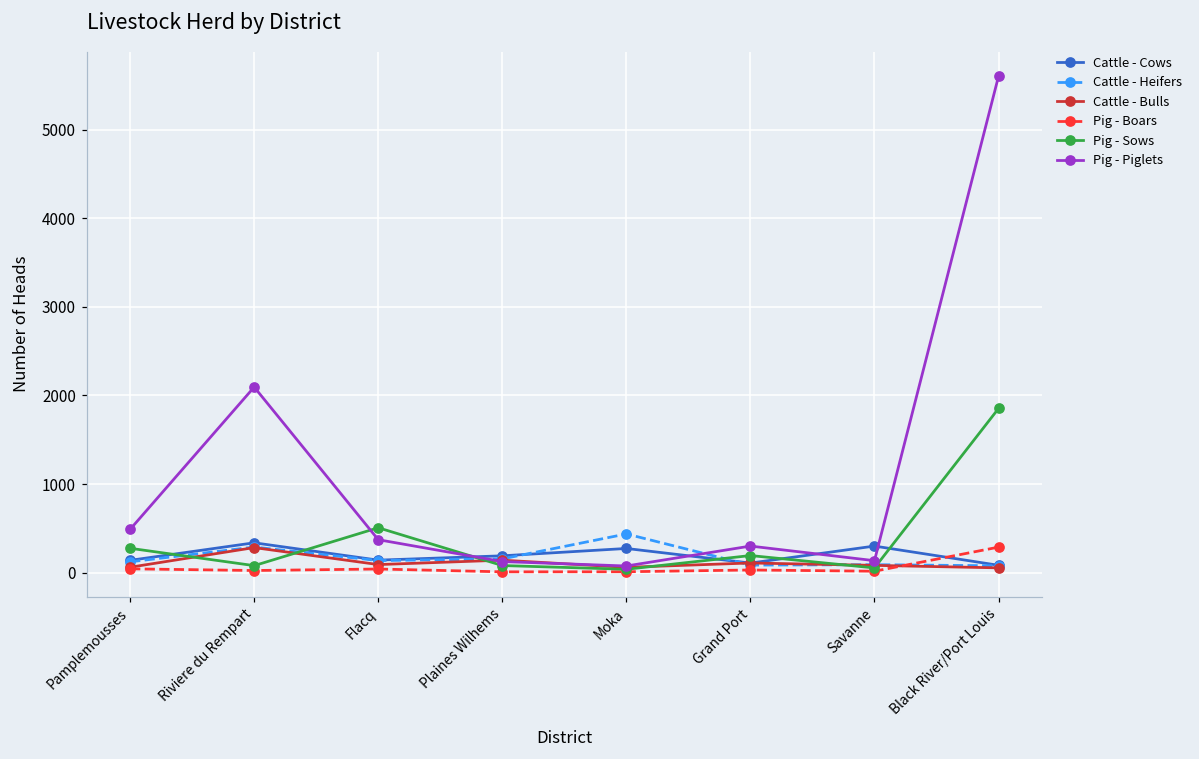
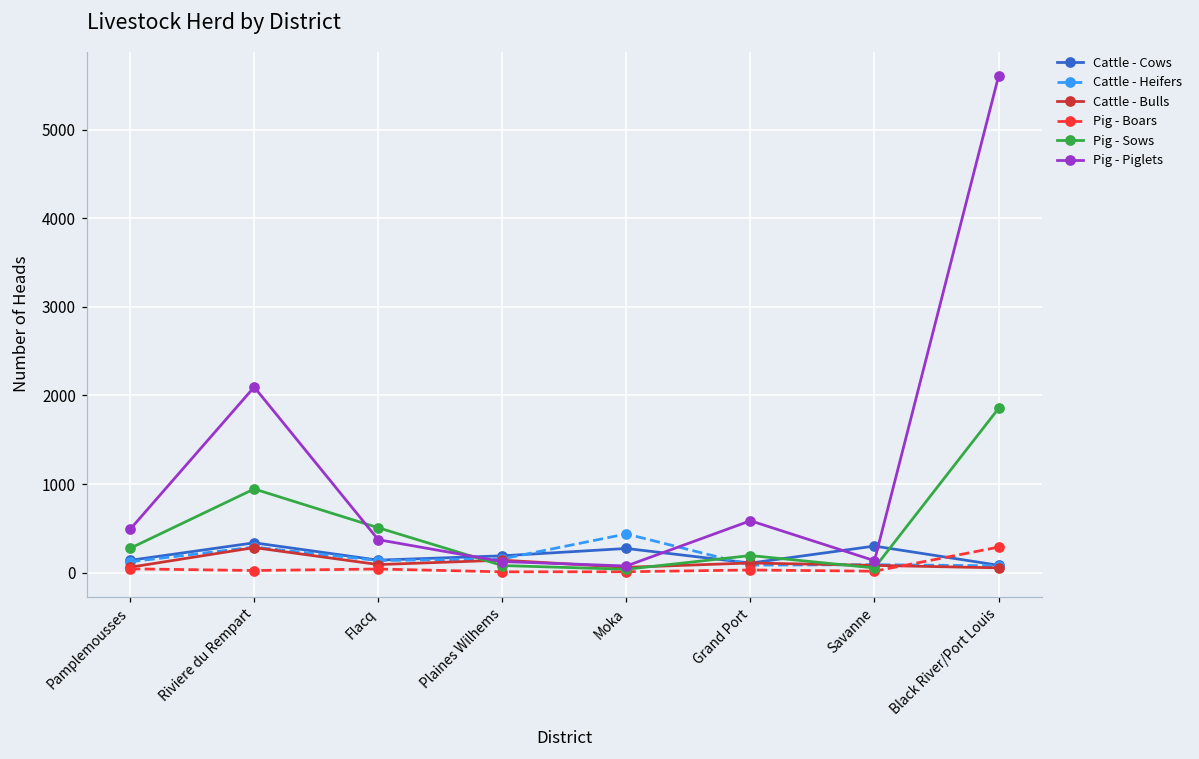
Pig - Sows, Riviere du Rempart: 100 -> 900
Pig - Piglets, Grand Port: 300 -> 600
